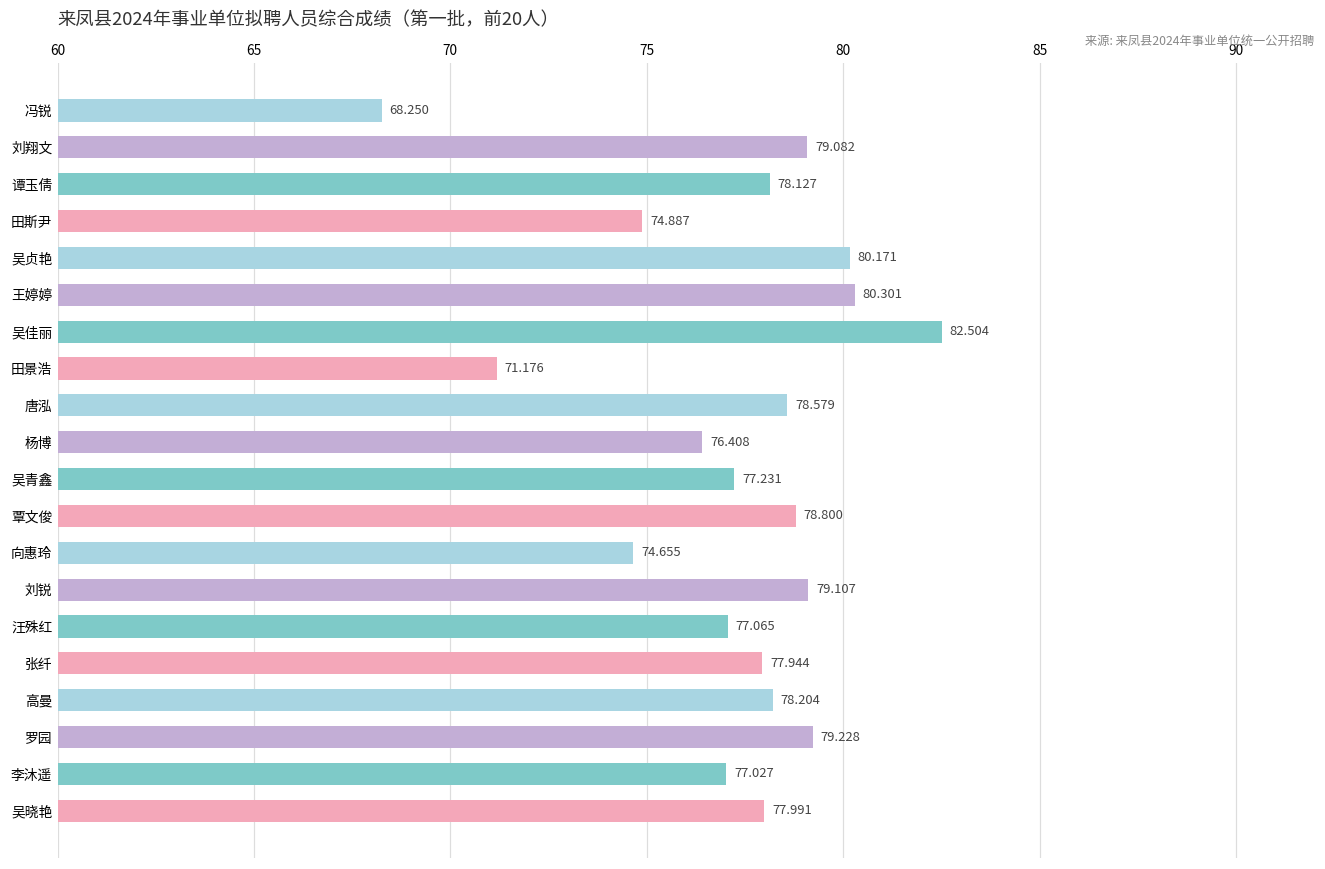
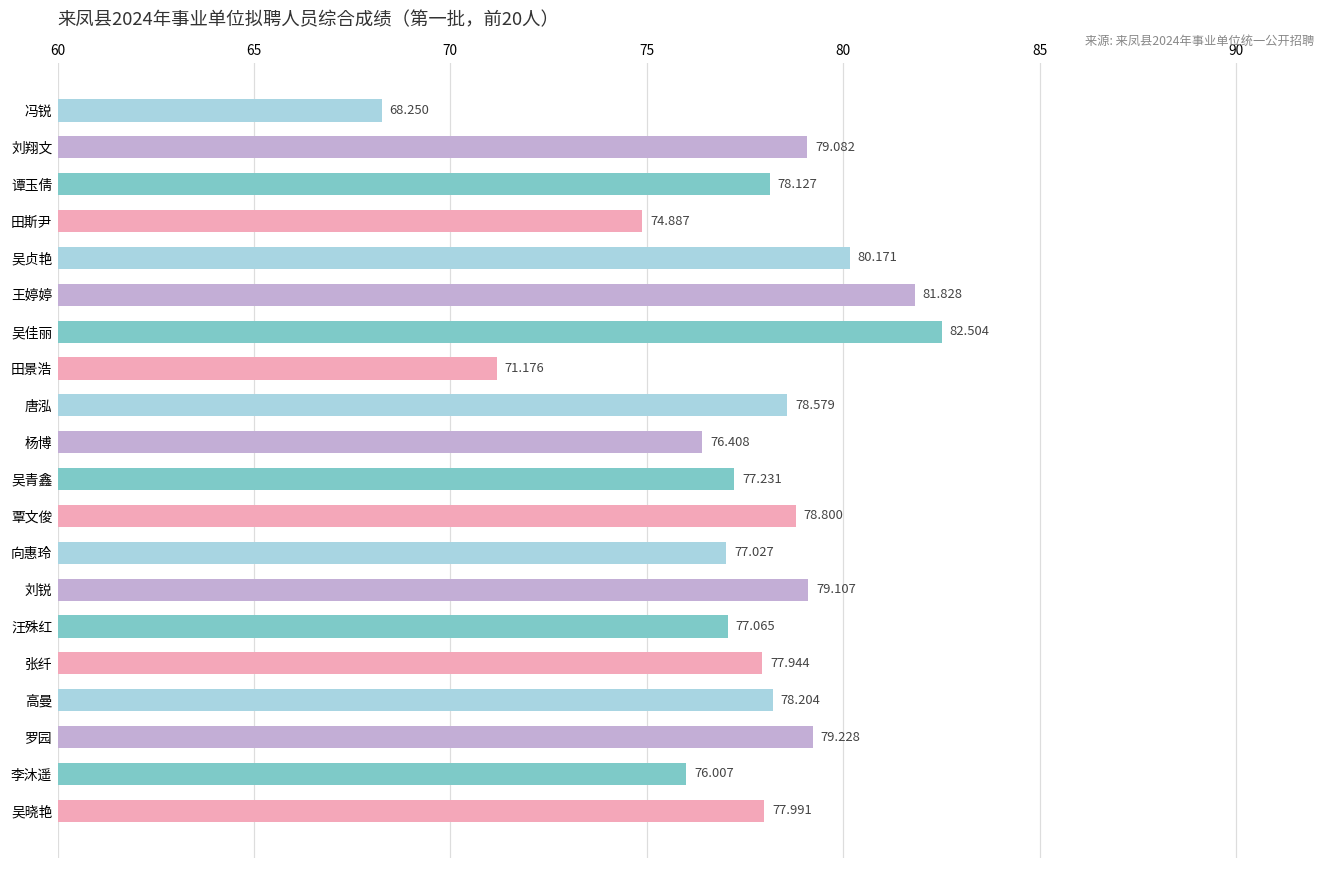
王婷婷: 80.301 -> 81.828
向惠玲: 74.655 -> 77.027
李沐遥: 77.027 -> 76.007
